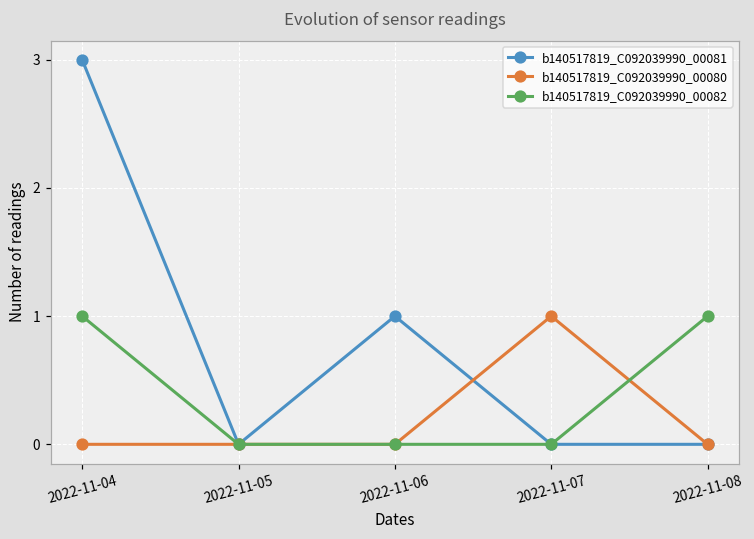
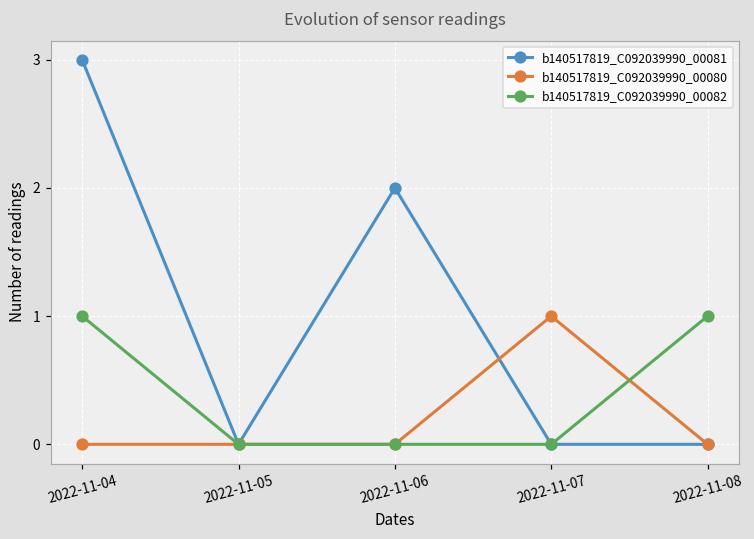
b140517819_C092039990_00081, 2022-11-06: 1 -> 2
